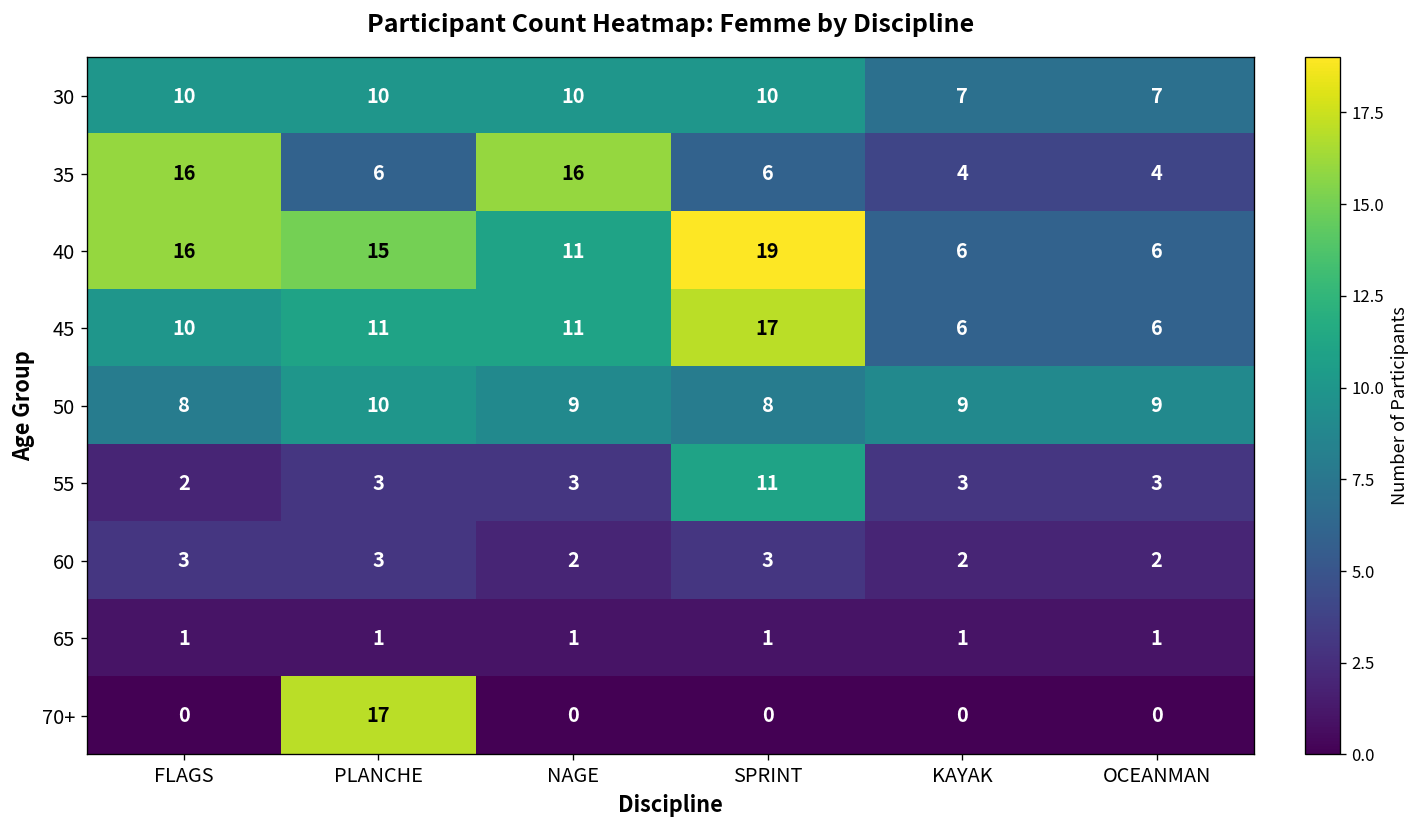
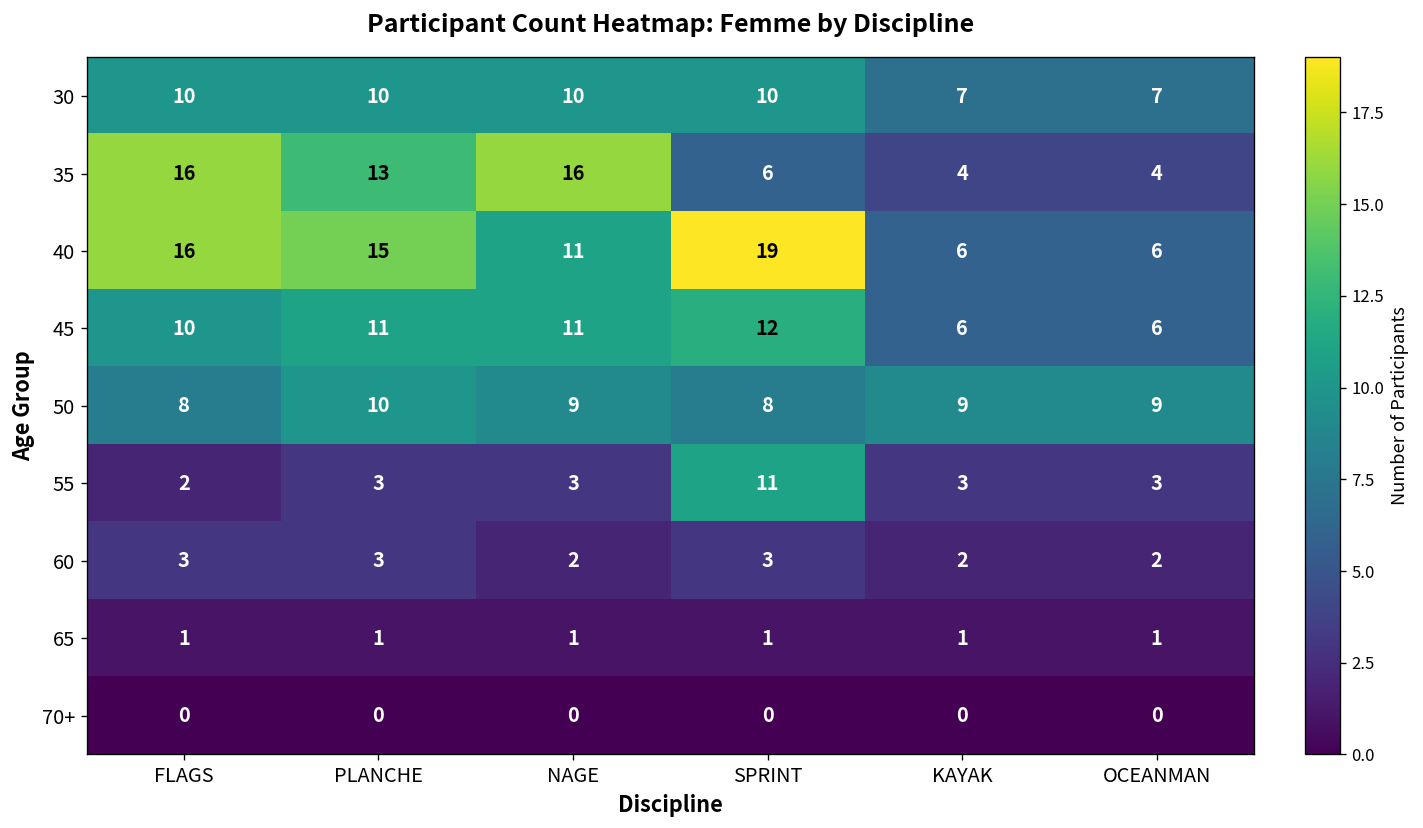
35, PLANCHE: 6 -> 13
45, SPRINT: 17 -> 12
70+, PLANCHE: 17 -> 0
